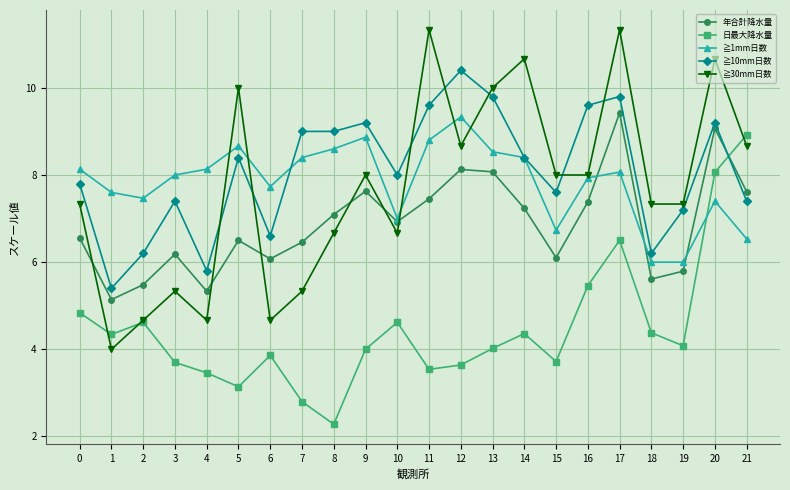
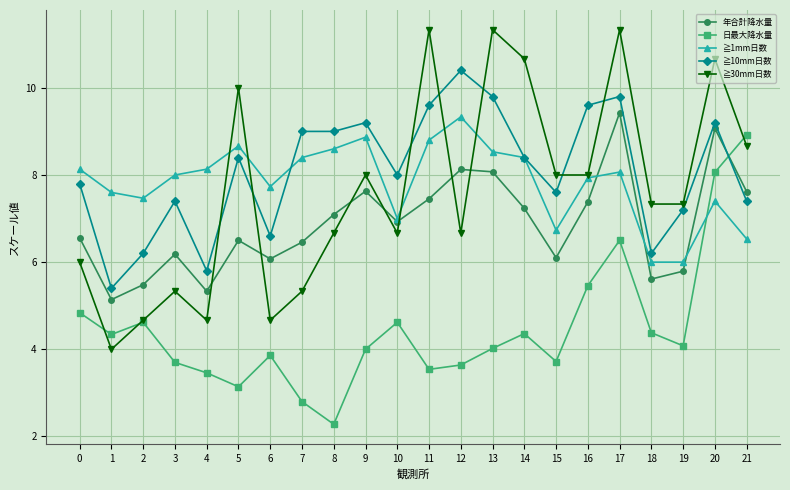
≧30mm日数, 0: 7.3 -> 6.0
≧30mm日数, 12: 8.7 -> 6.7
≧30mm日数, 13: 10.0 -> 11.3
